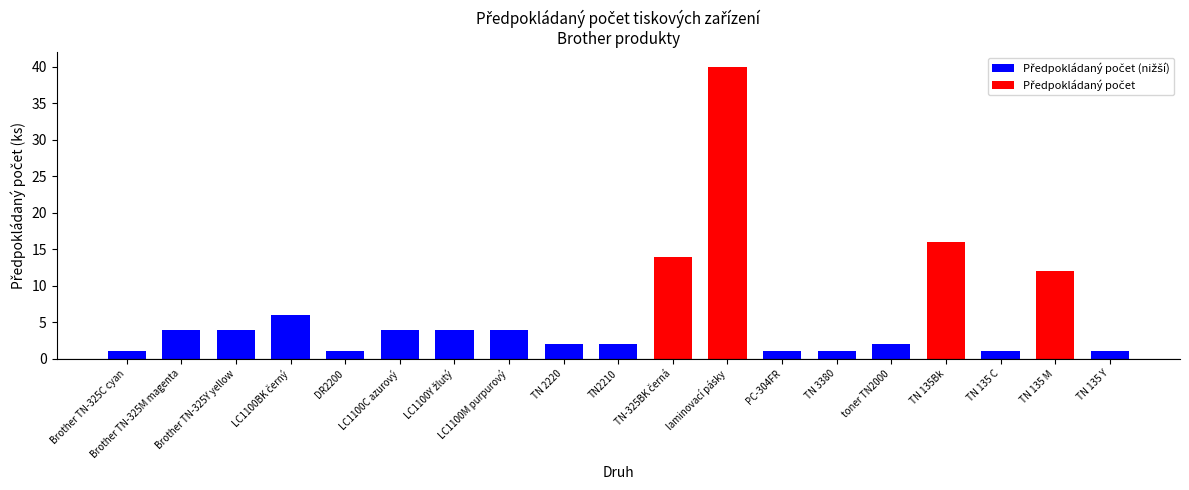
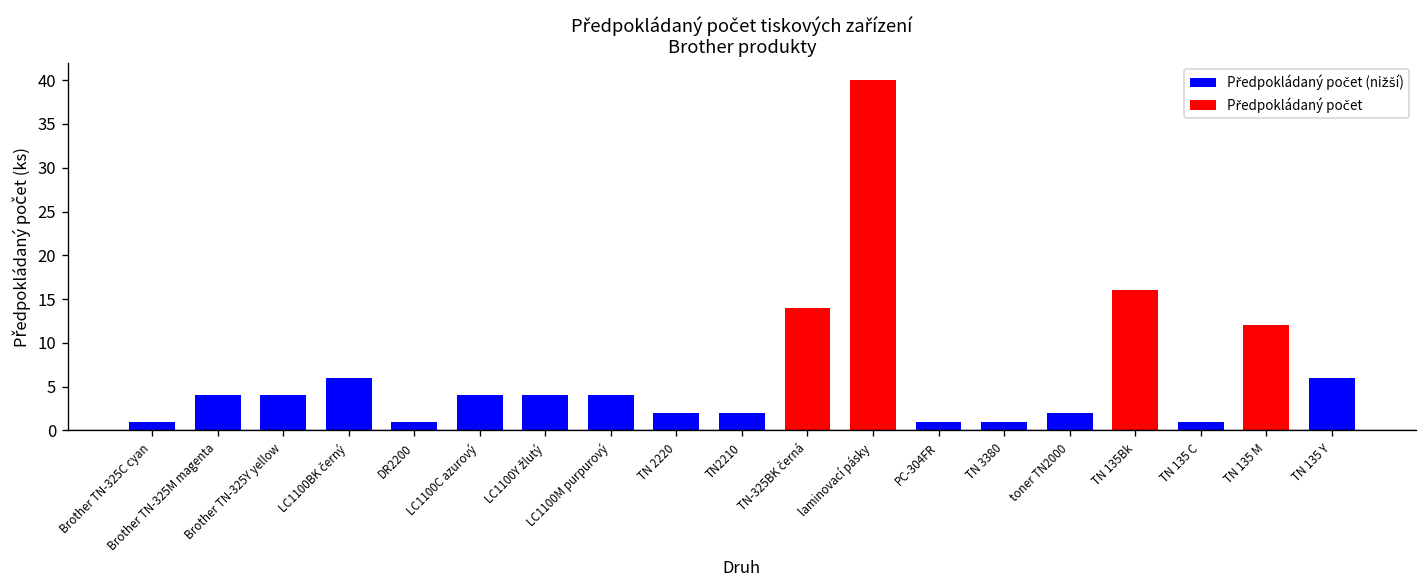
TN 135 Y: 1 -> 6
